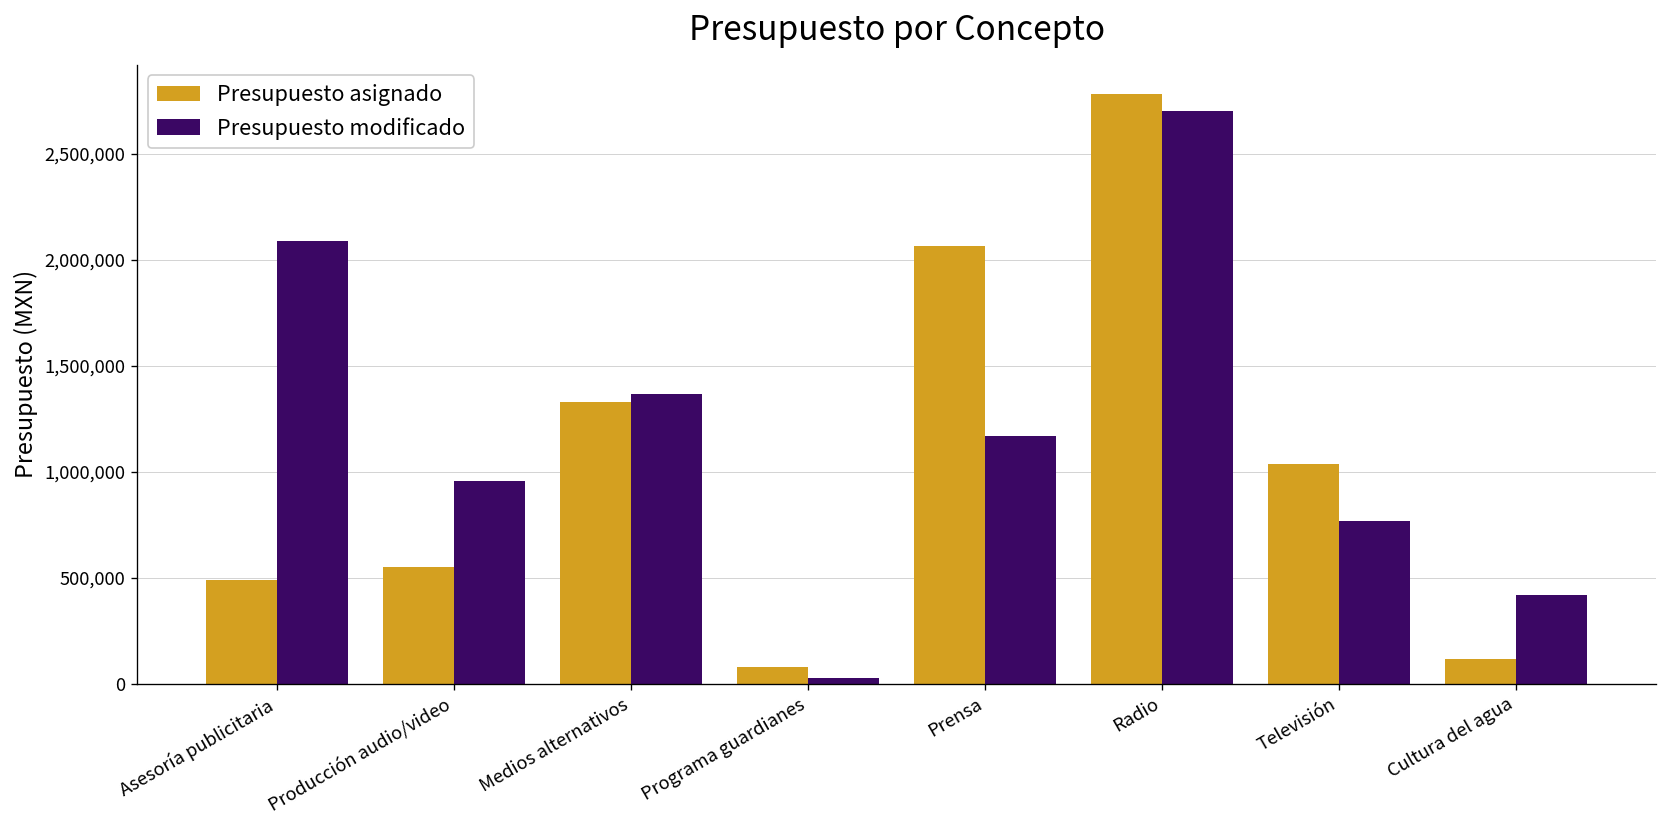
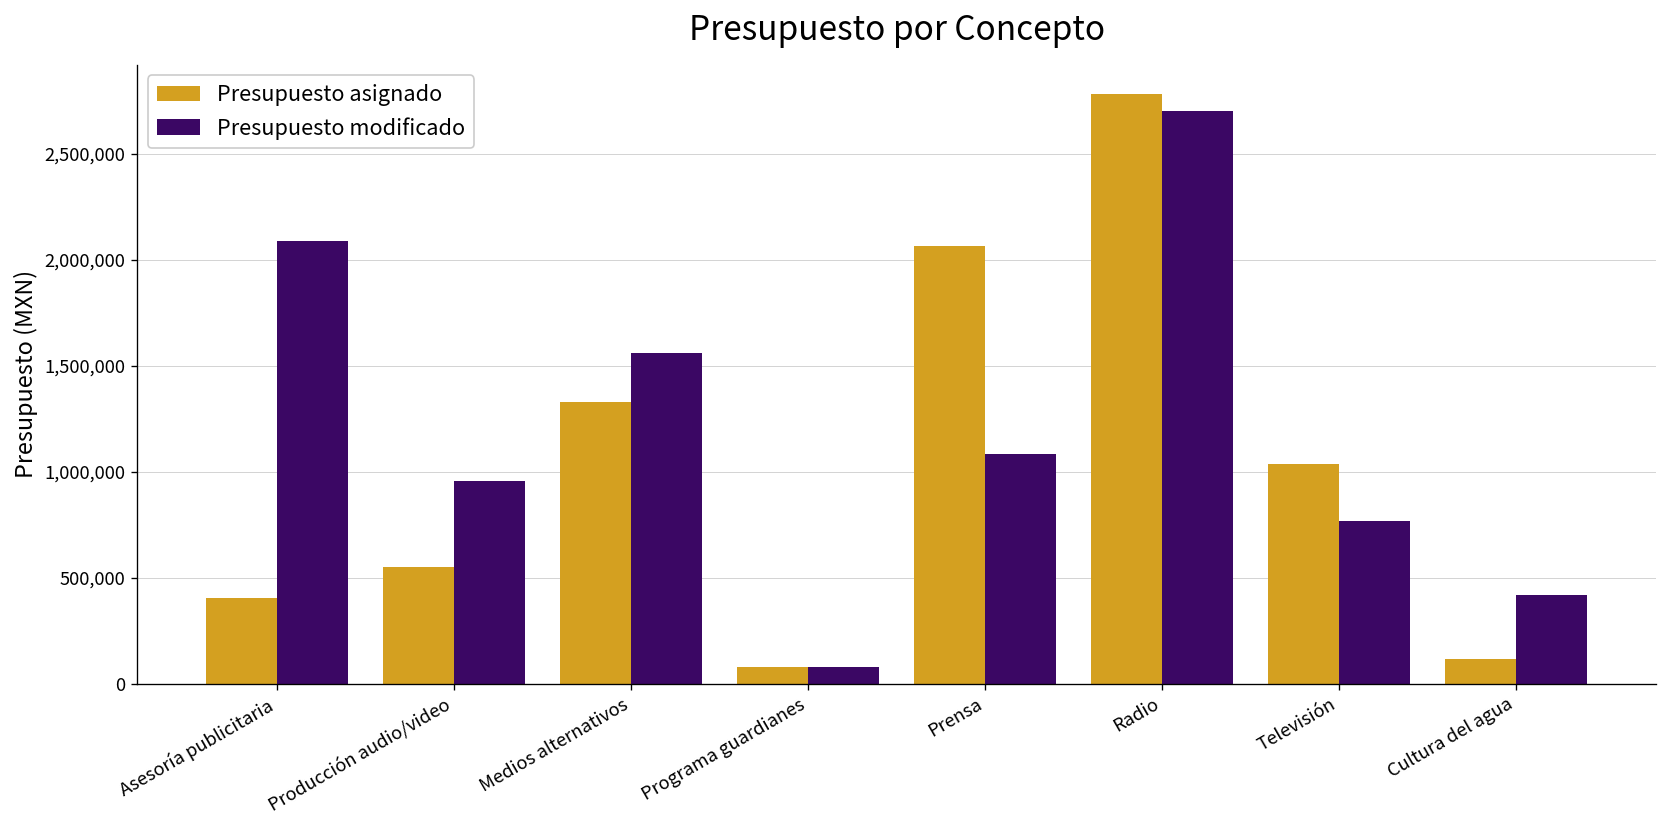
Presupuesto asignado, Asesoría publicitaria: 490,000 -> 410,000
Presupuesto modificado, Medios alternativos: 1,370,000 -> 1,560,000
Presupuesto modificado, Programa guardianes: 30,000 -> 80,000
Presupuesto modificado, Prensa: 1,170,000 -> 1,090,000
